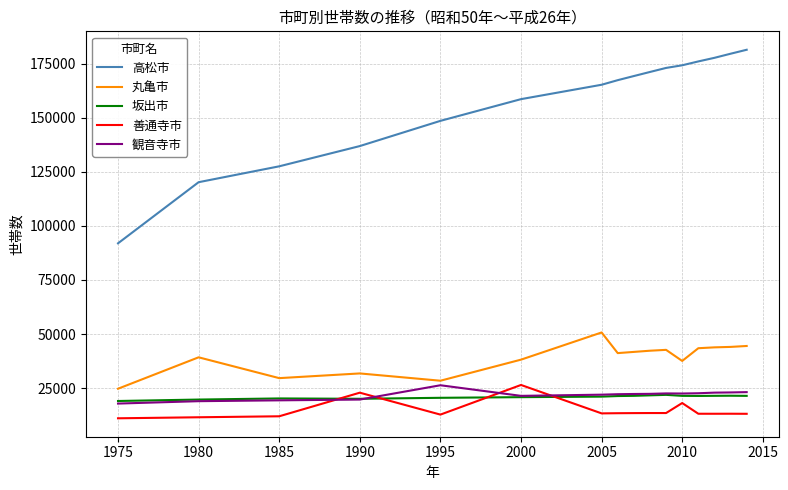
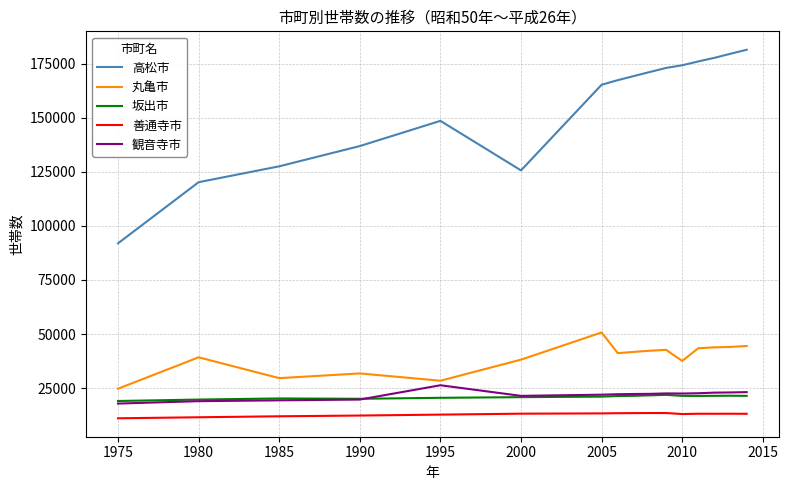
善通寺市, 1990: 23000 -> 12000
高松市, 2000: 159000 -> 126000
善通寺市, 2000: 26000 -> 13000
善通寺市, 2010: 18000 -> 13000
